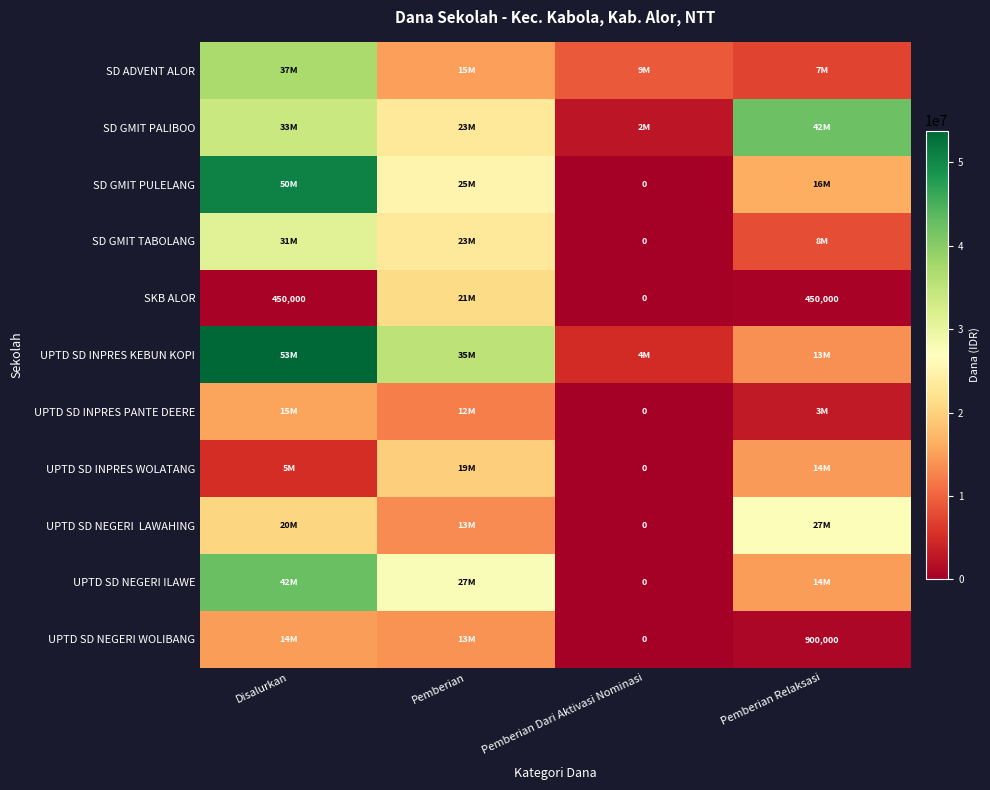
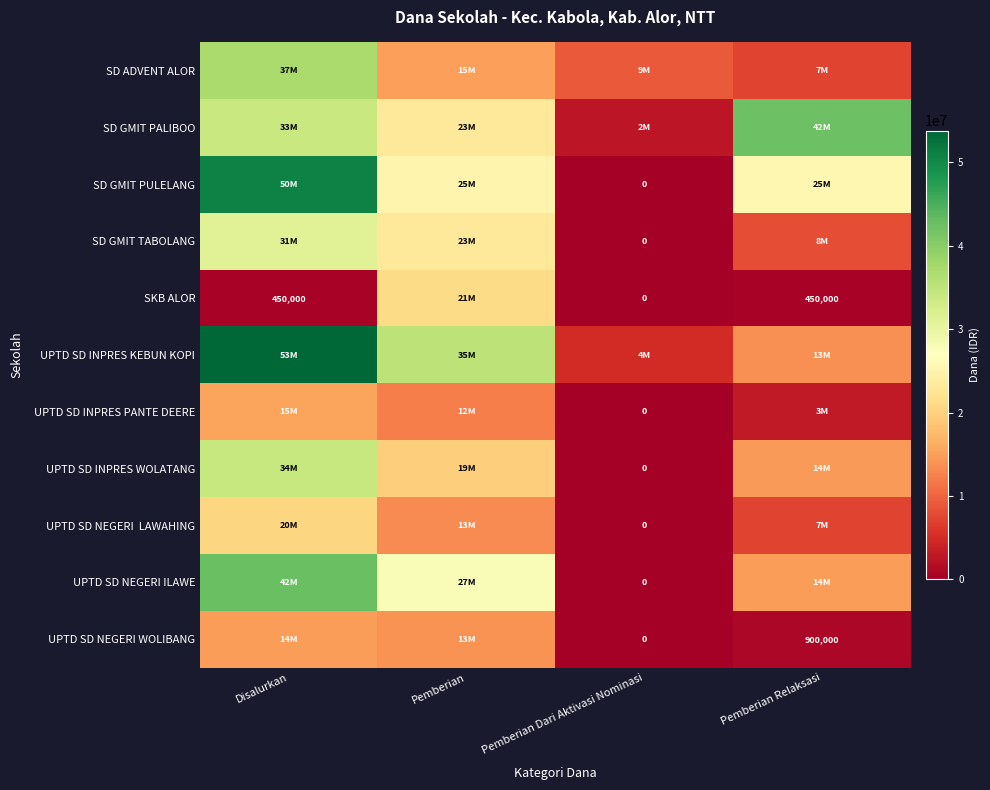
SD GMIT PULELANG, Pemberian Relaksasi: 16M -> 25M
UPTD SD INPRES WOLATANG, Disalurkan: 5M -> 34M
UPTD SD NEGERI LAWAHING, Pemberian Relaksasi: 27M -> 7M
